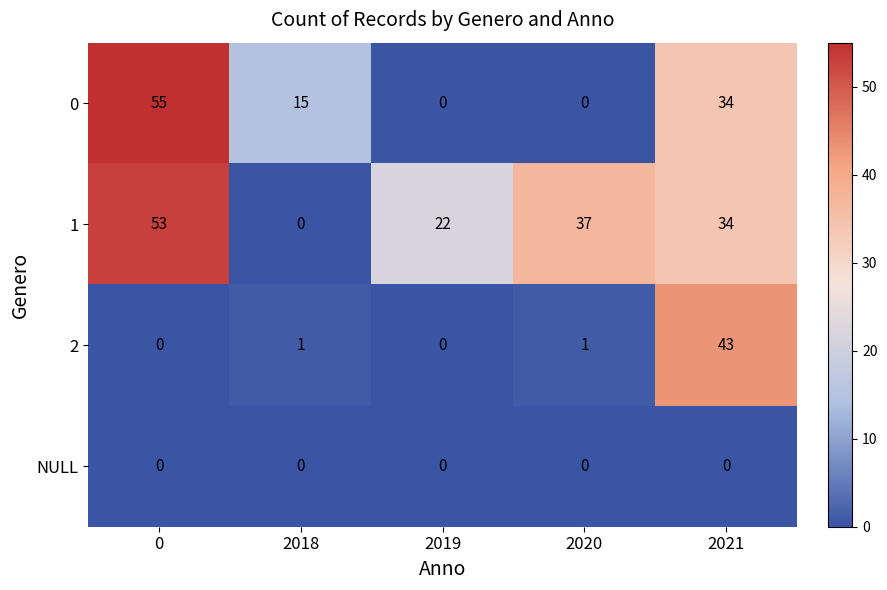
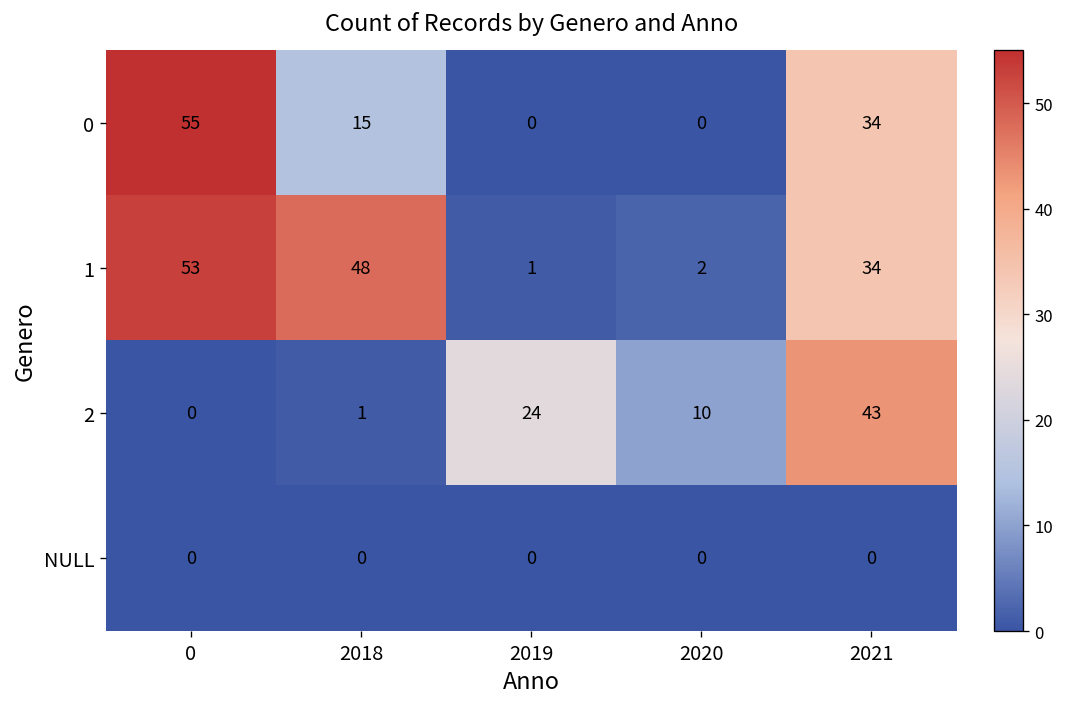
1, 2018: 0 -> 48
1, 2019: 22 -> 1
1, 2020: 37 -> 2
2, 2019: 0 -> 24
2, 2020: 1 -> 10
